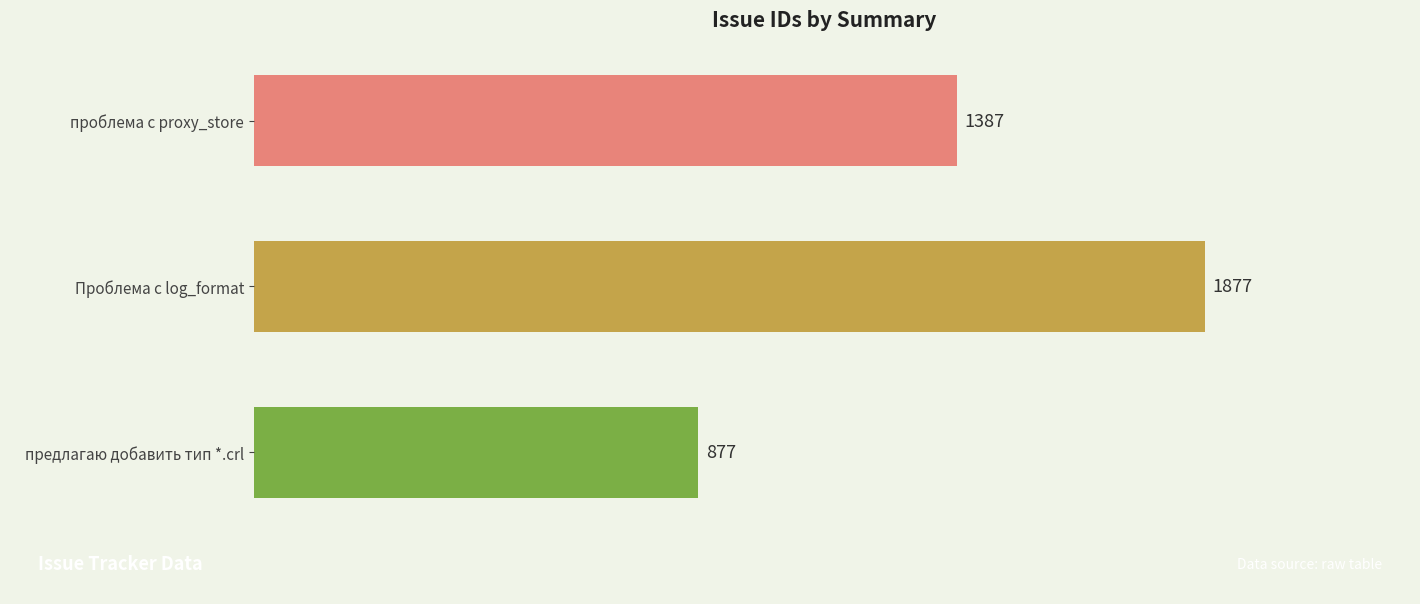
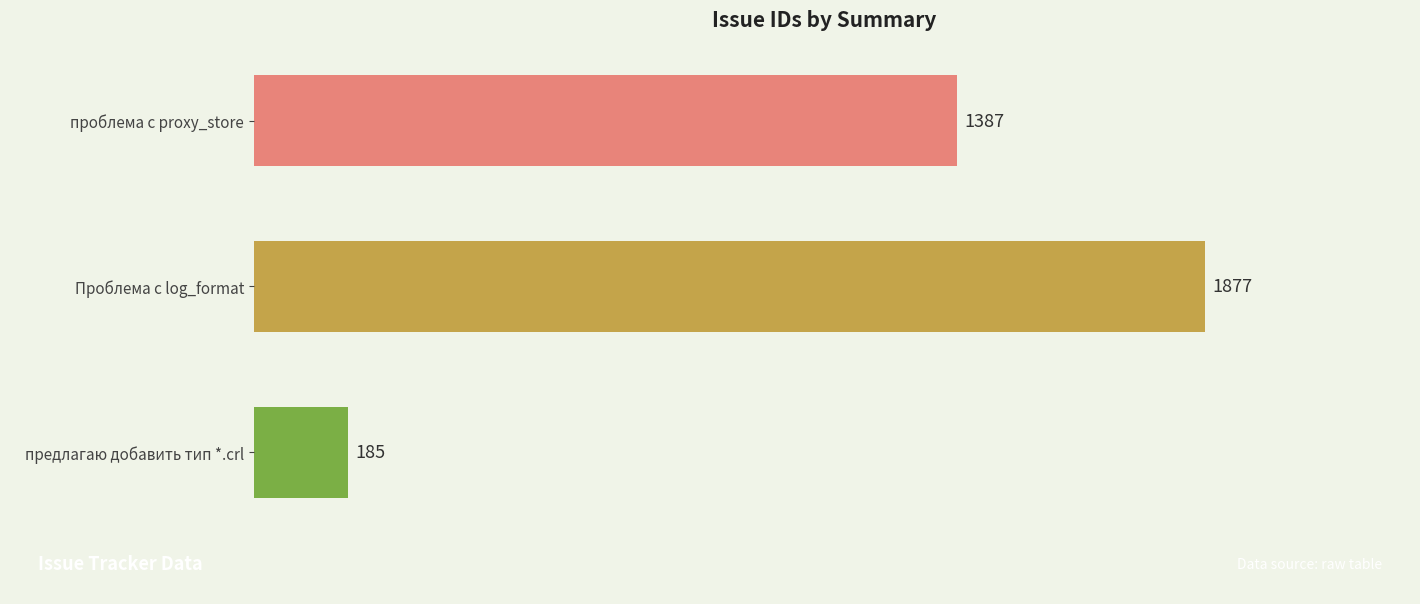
предлагаю добавить тип *.crl: 877 -> 185
